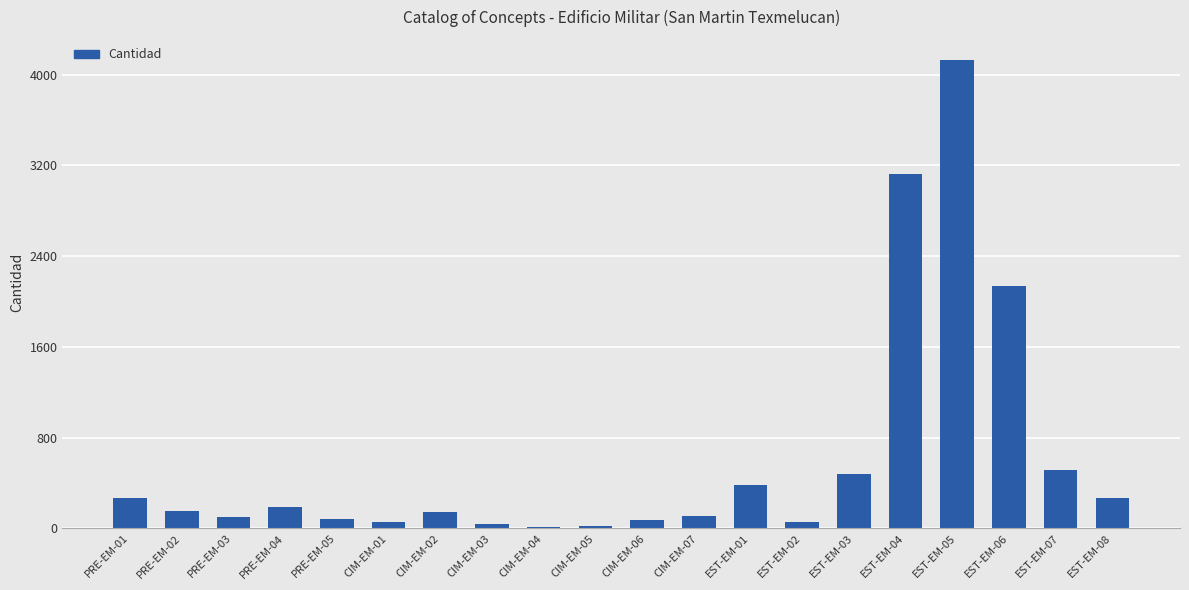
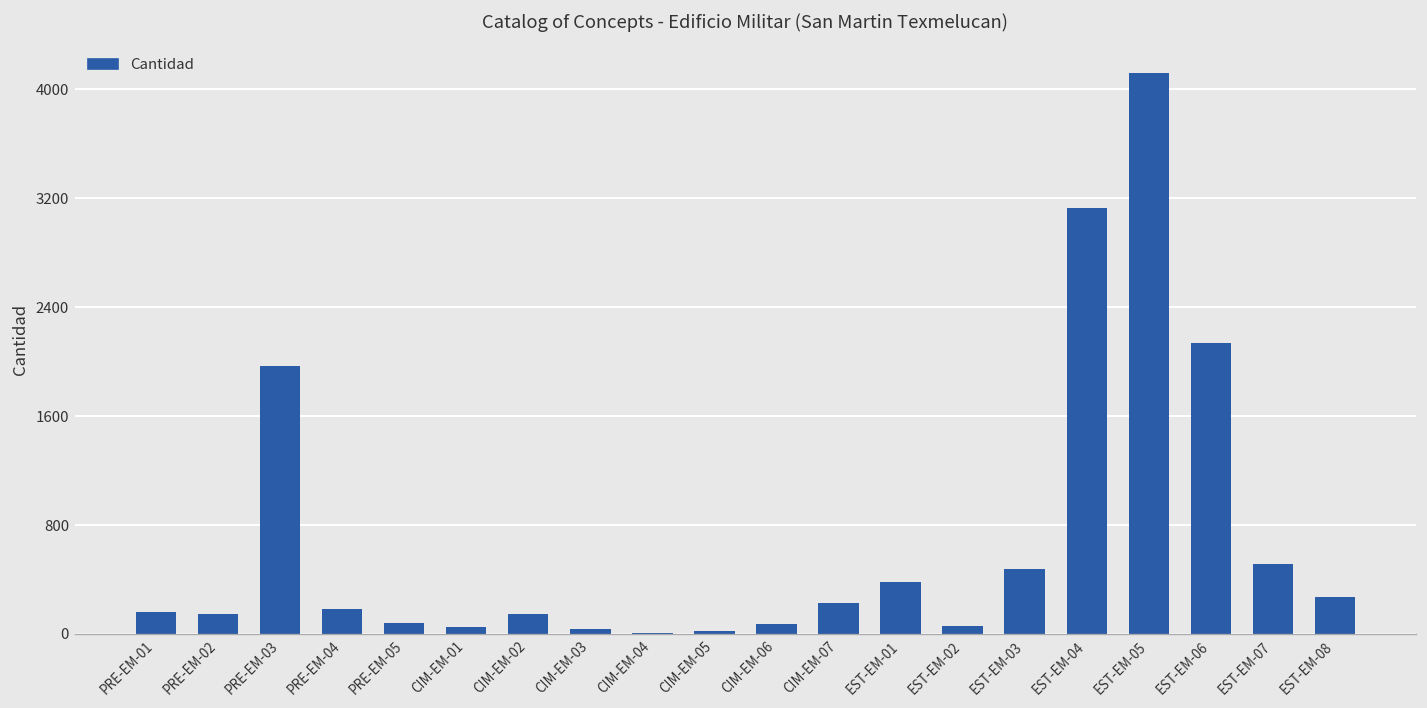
PRE-EM-01: 270 -> 160
PRE-EM-03: 100 -> 1970
CIM-EM-07: 110 -> 220
